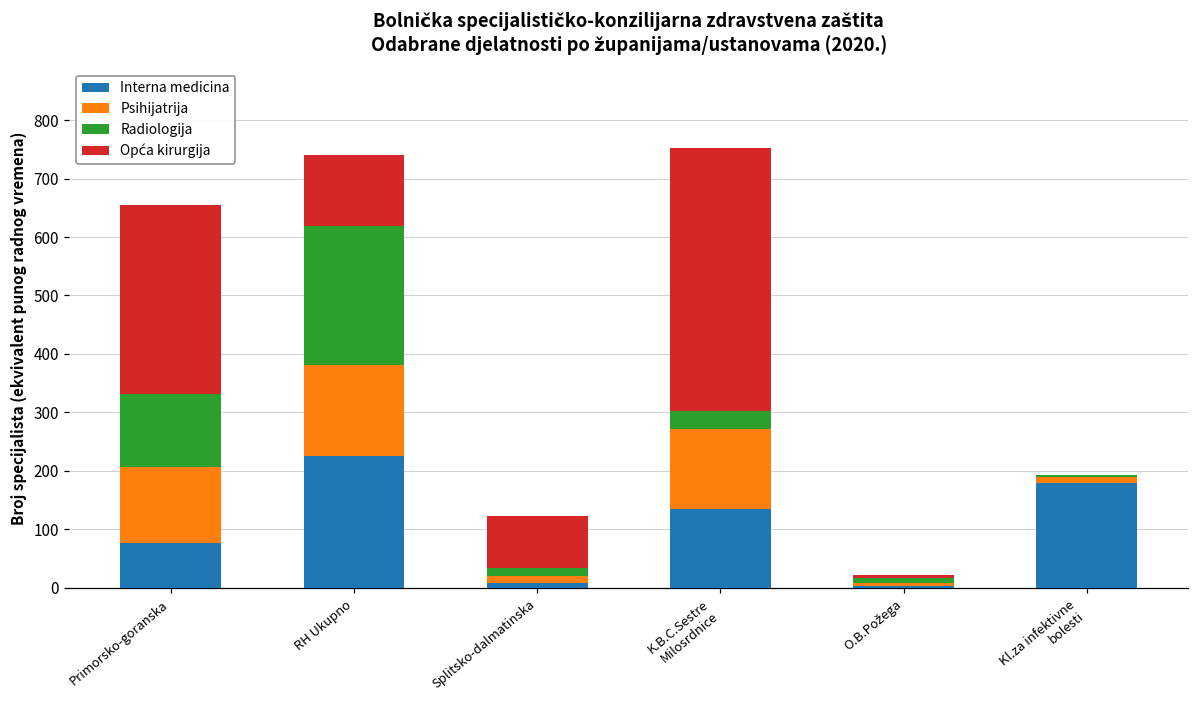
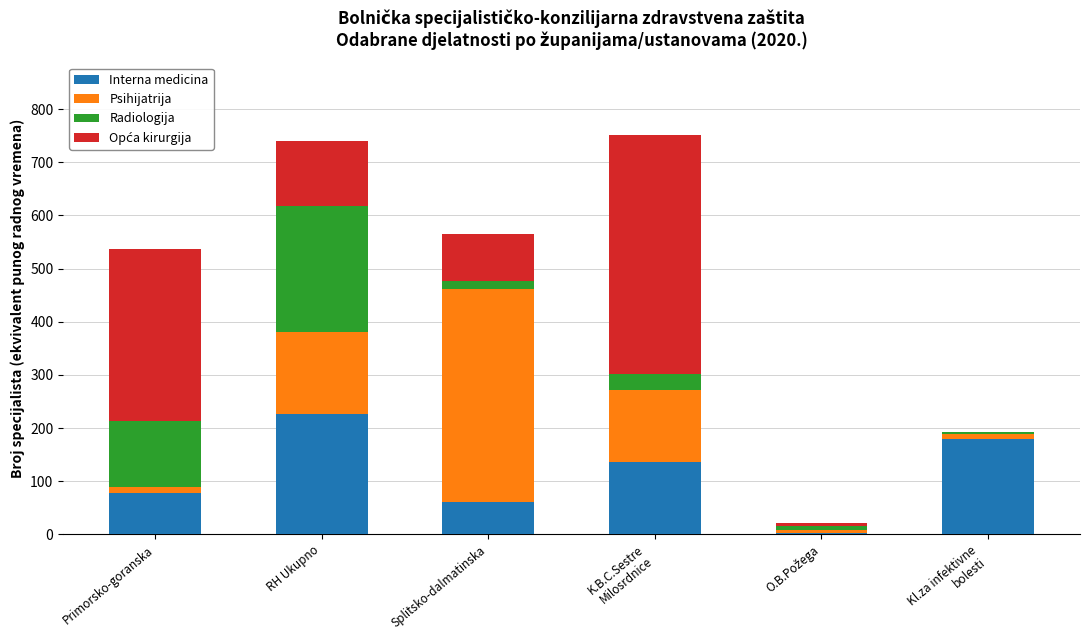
Psihijatrija, Primorsko-goranska: 130 -> 10
Interna medicina, Splitsko-dalmatinska: 10 -> 60
Psihijatrija, Splitsko-dalmatinska: 10 -> 400
